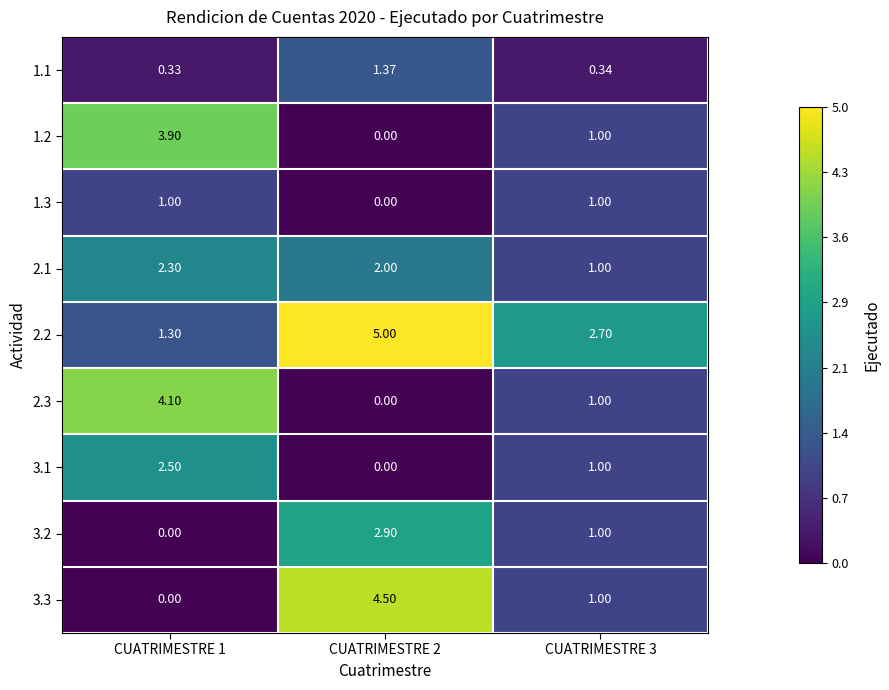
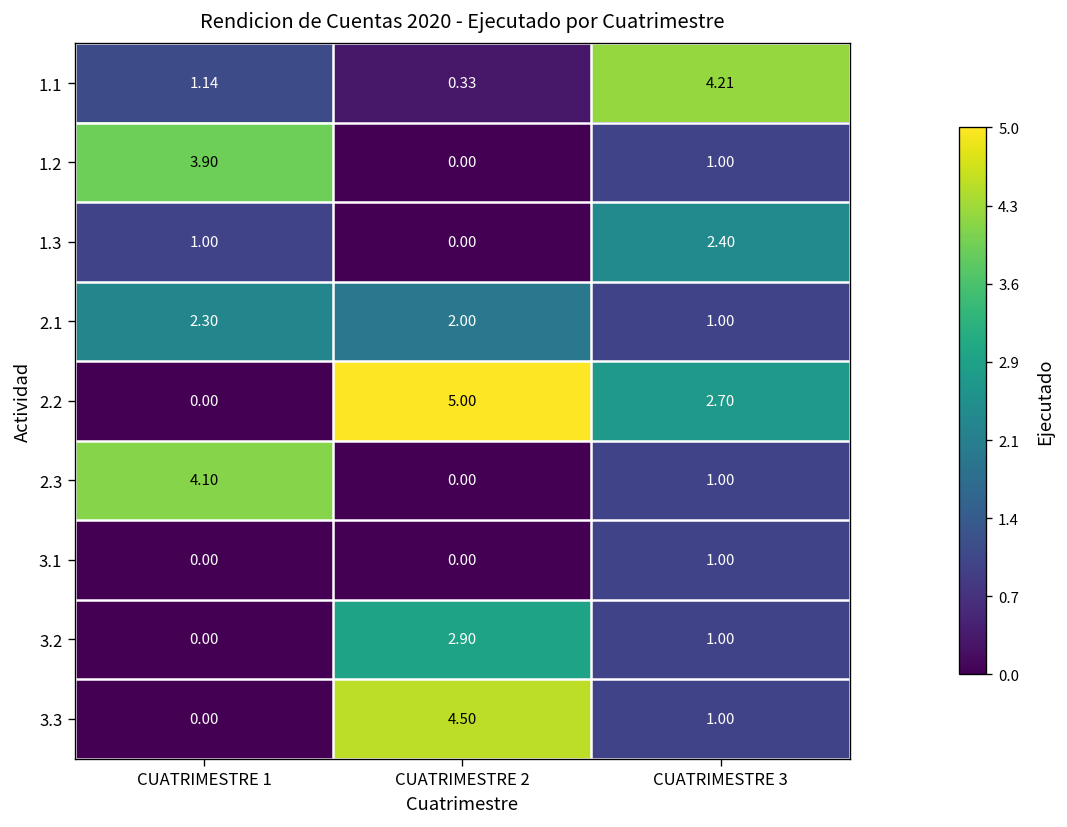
1.1, CUATRIMESTRE 1: 0.33 -> 1.14
1.1, CUATRIMESTRE 2: 1.37 -> 0.33
1.1, CUATRIMESTRE 3: 0.34 -> 4.21
1.3, CUATRIMESTRE 3: 1.00 -> 2.40
2.2, CUATRIMESTRE 1: 1.30 -> 0.00
3.1, CUATRIMESTRE 1: 2.50 -> 0.00
